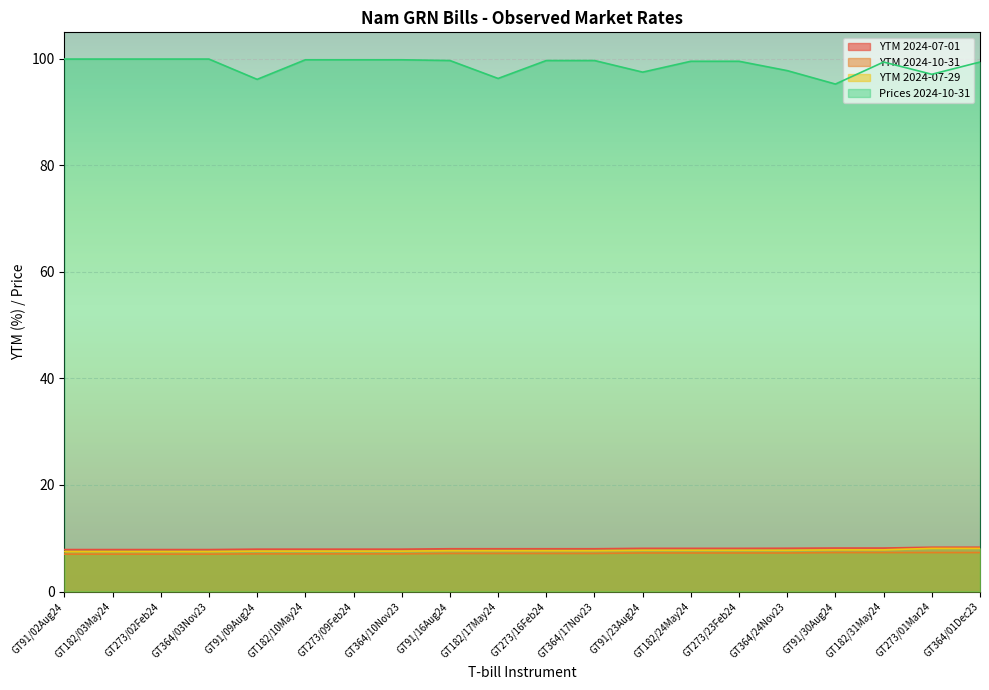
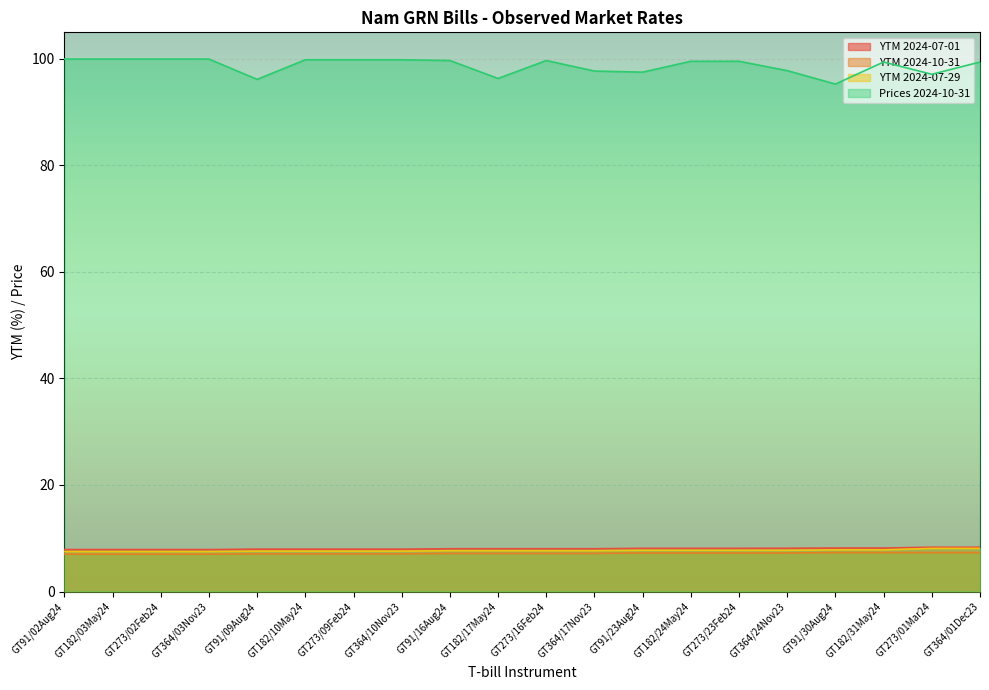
Prices 2024-10-31, GT364/17Nov23: 100 -> 98
